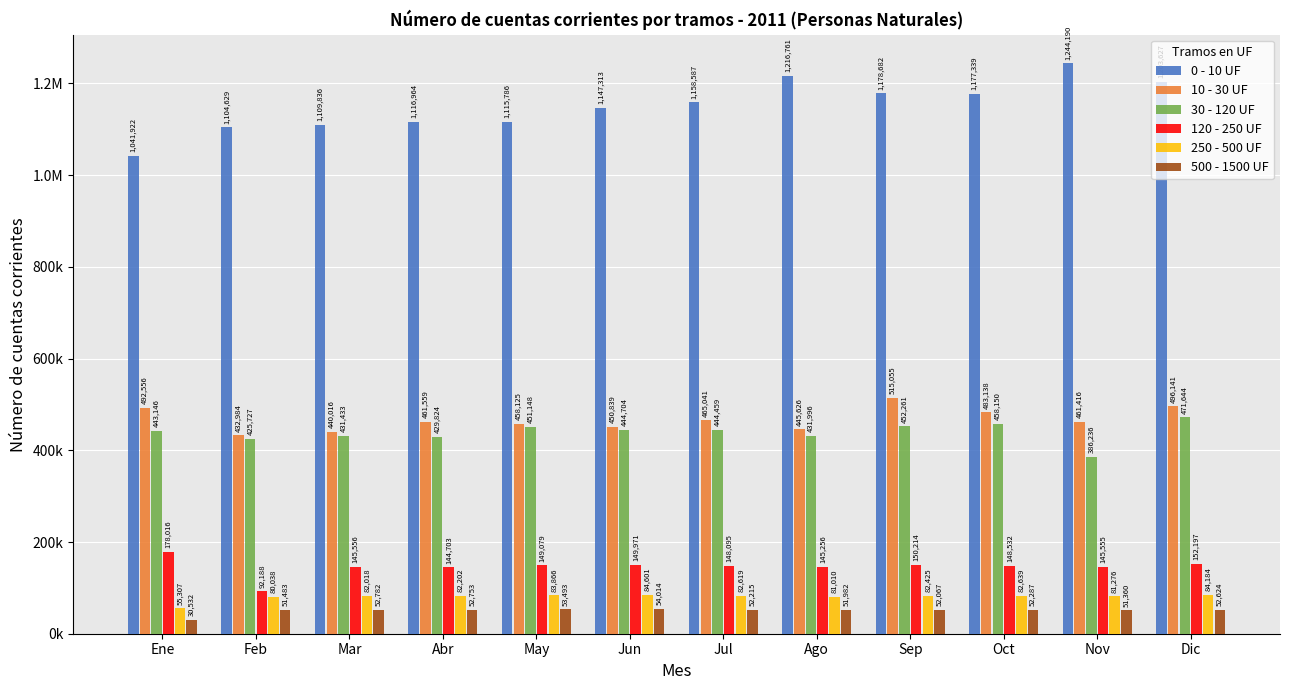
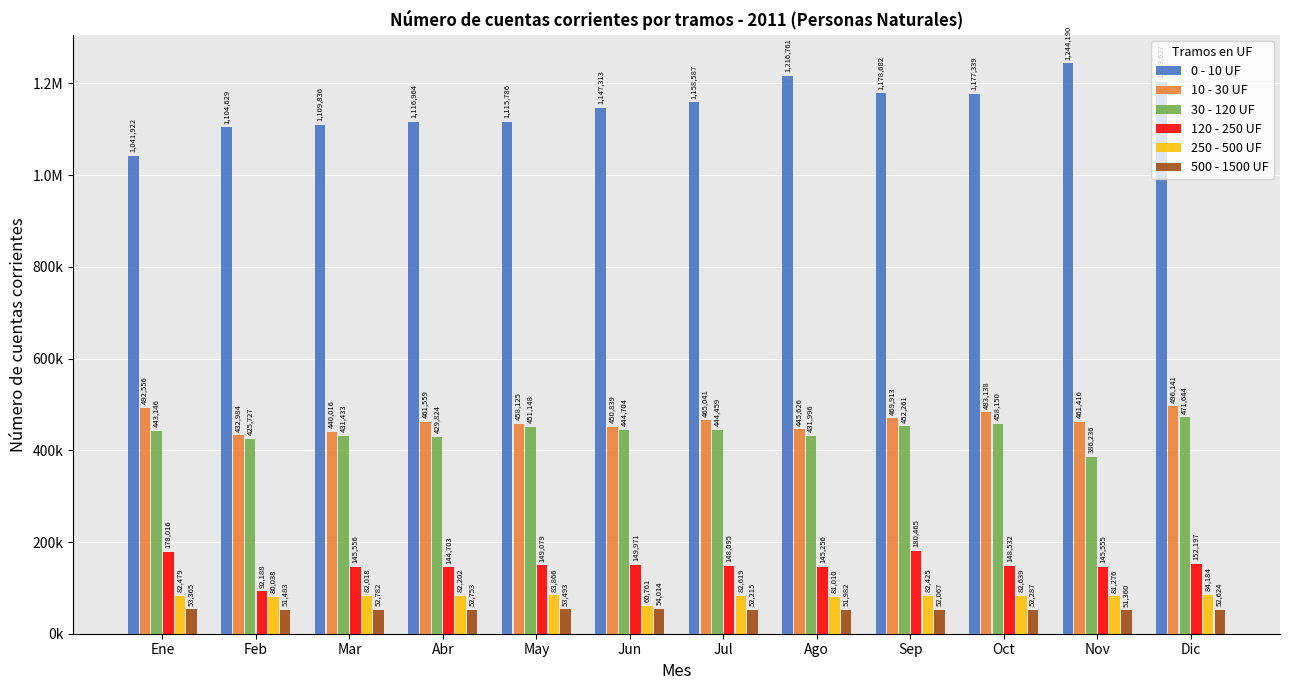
250 - 500 UF, Ene: 55,307 -> 82,479
500 - 1500 UF, Ene: 30,532 -> 53,365
250 - 500 UF, Jun: 84,601 -> 60,761
10 - 30 UF, Sep: 515,055 -> 469,913
120 - 250 UF, Sep: 150,214 -> 180,465
